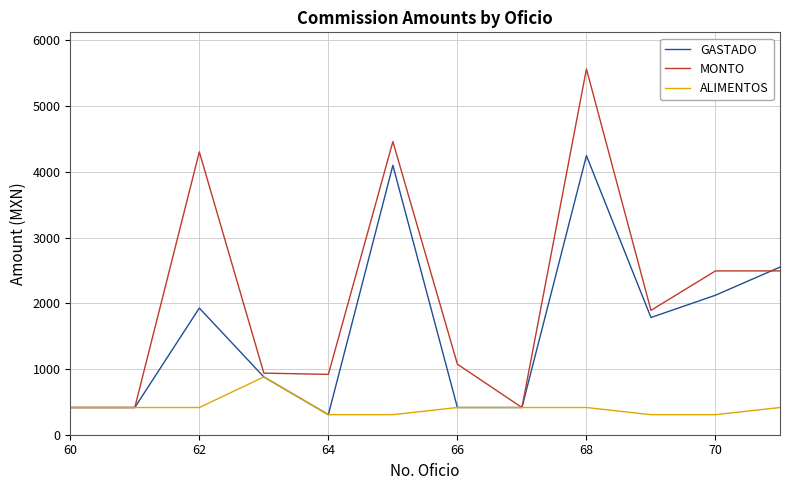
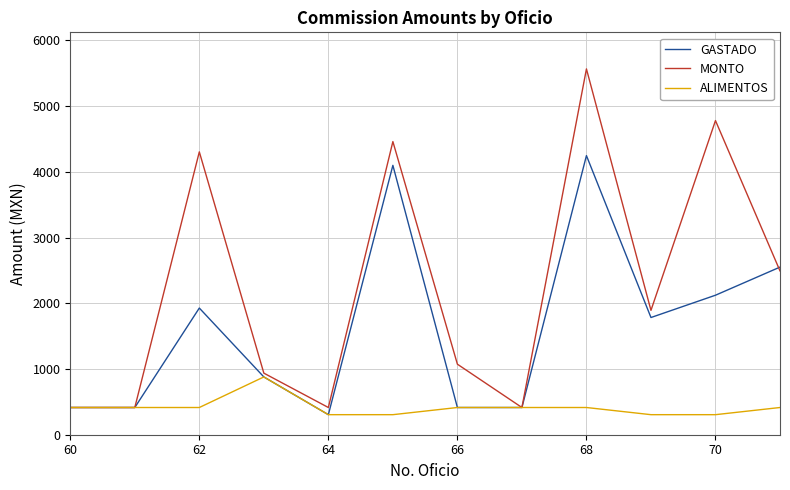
MONTO, 64: 900 -> 400
MONTO, 70: 2500 -> 4800
